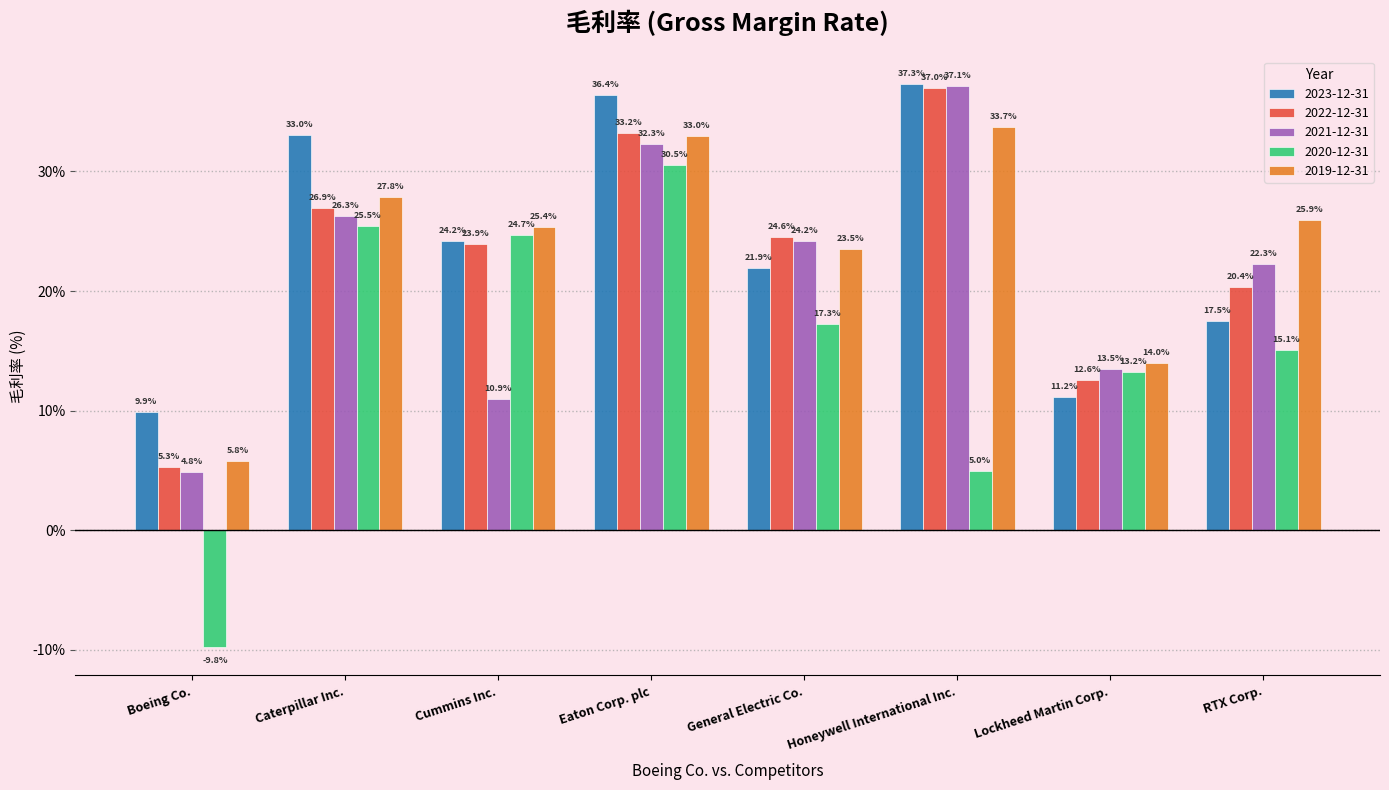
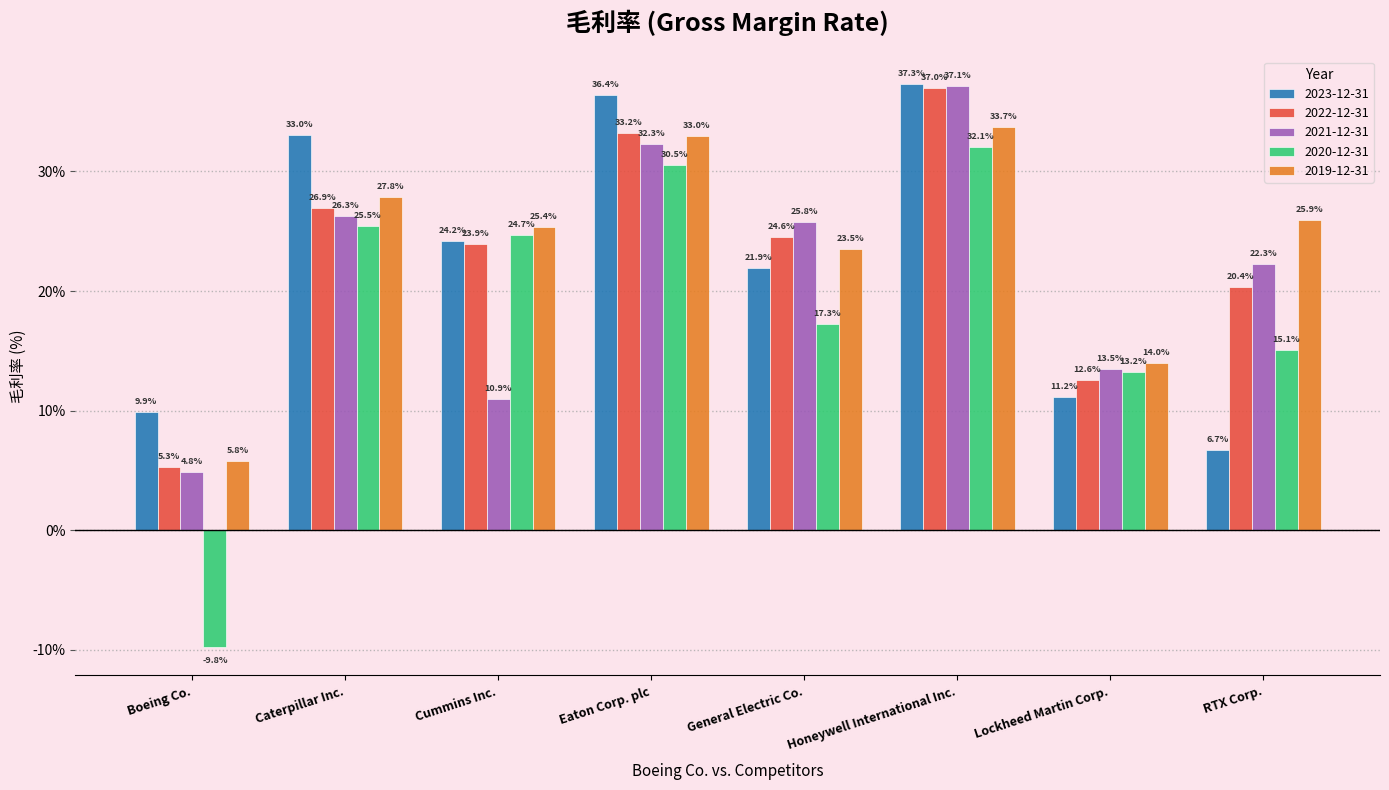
2021-12-31, General Electric Co.: 24.2% -> 25.8%
2020-12-31, Honeywell International Inc.: 5.0% -> 32.1%
2023-12-31, RTX Corp.: 17.5% -> 6.7%
